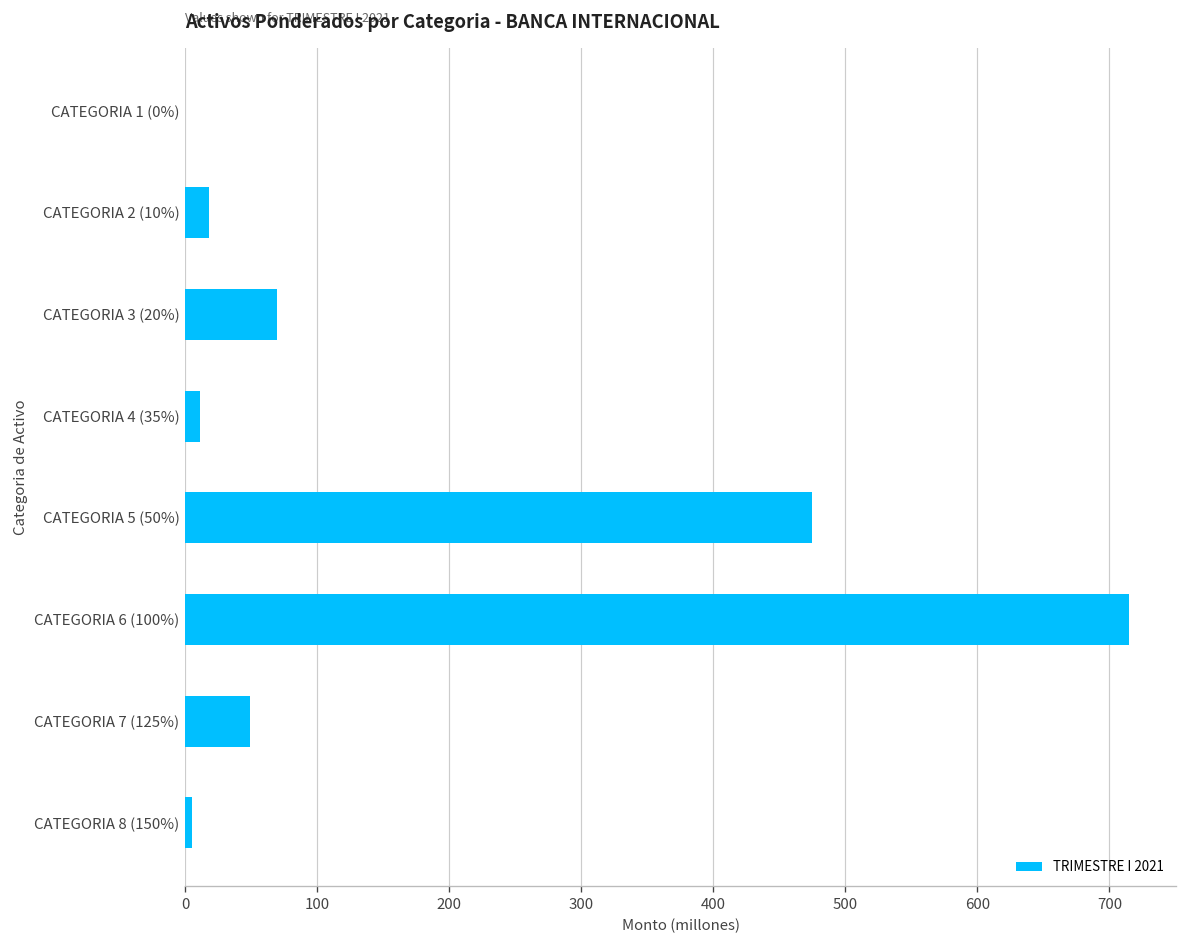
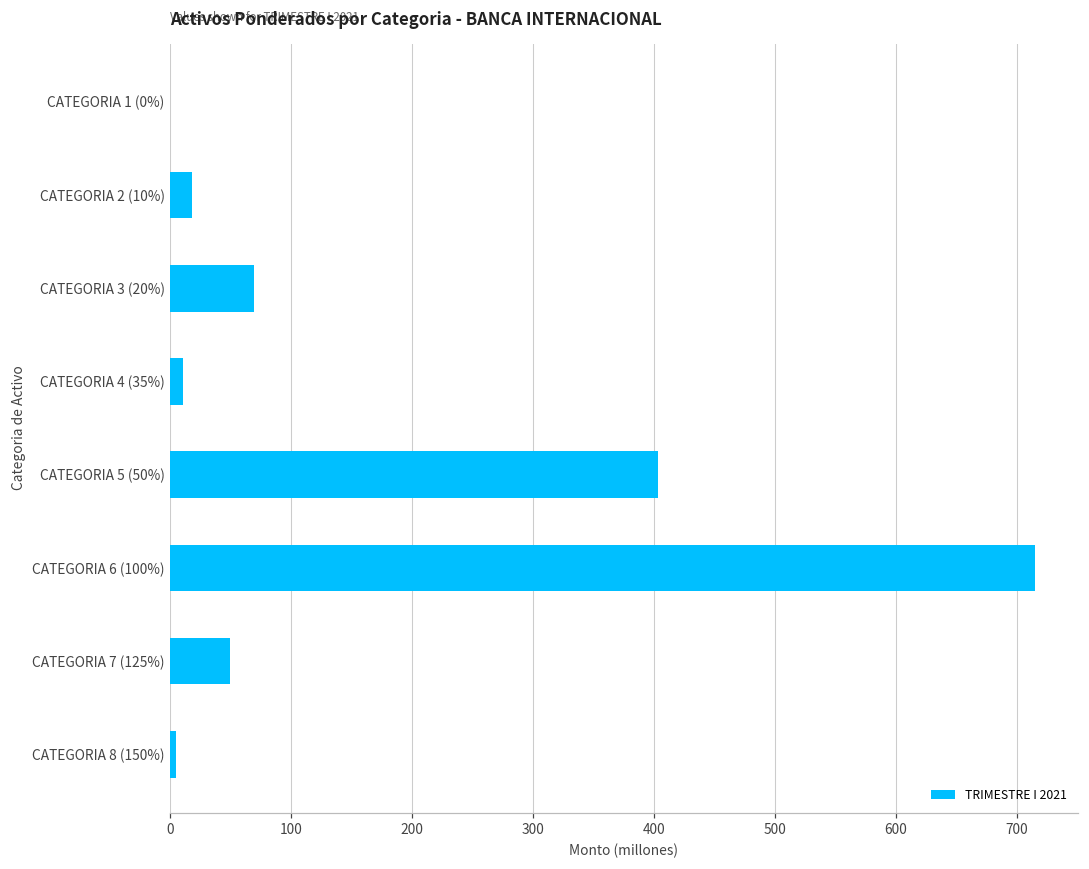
CATEGORIA 5 (50%): 475 -> 403
